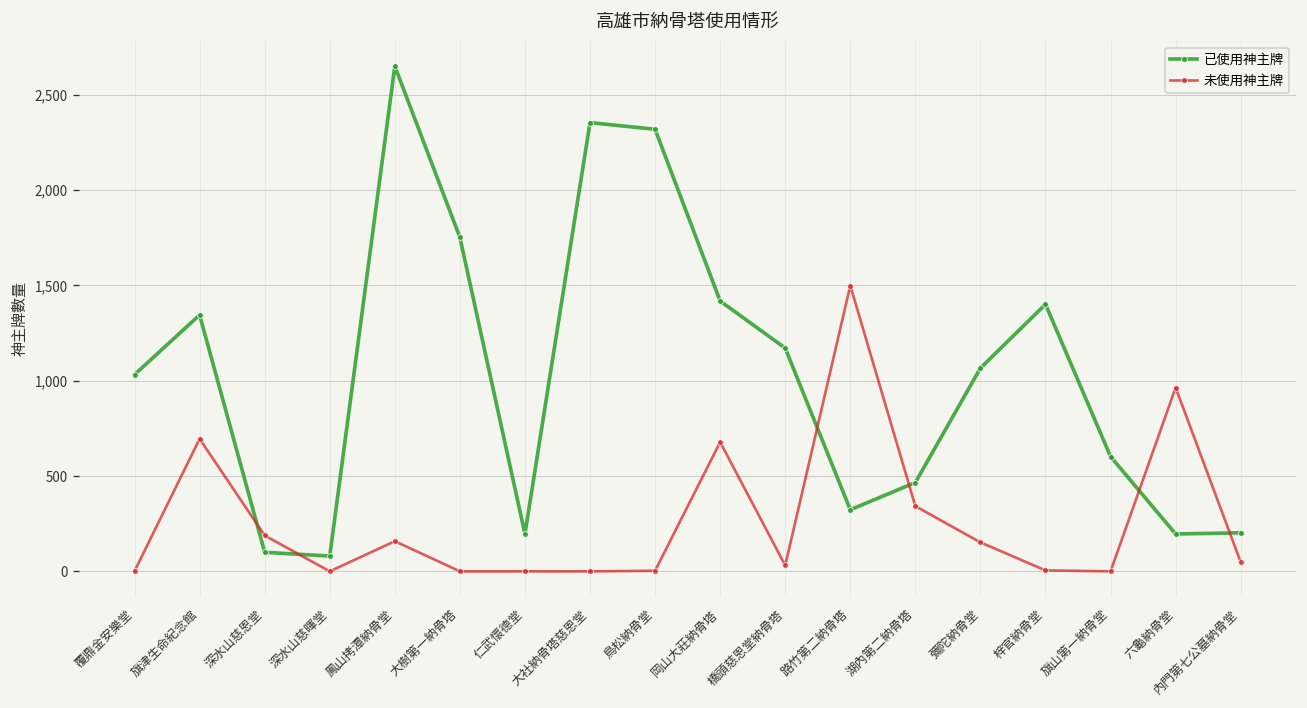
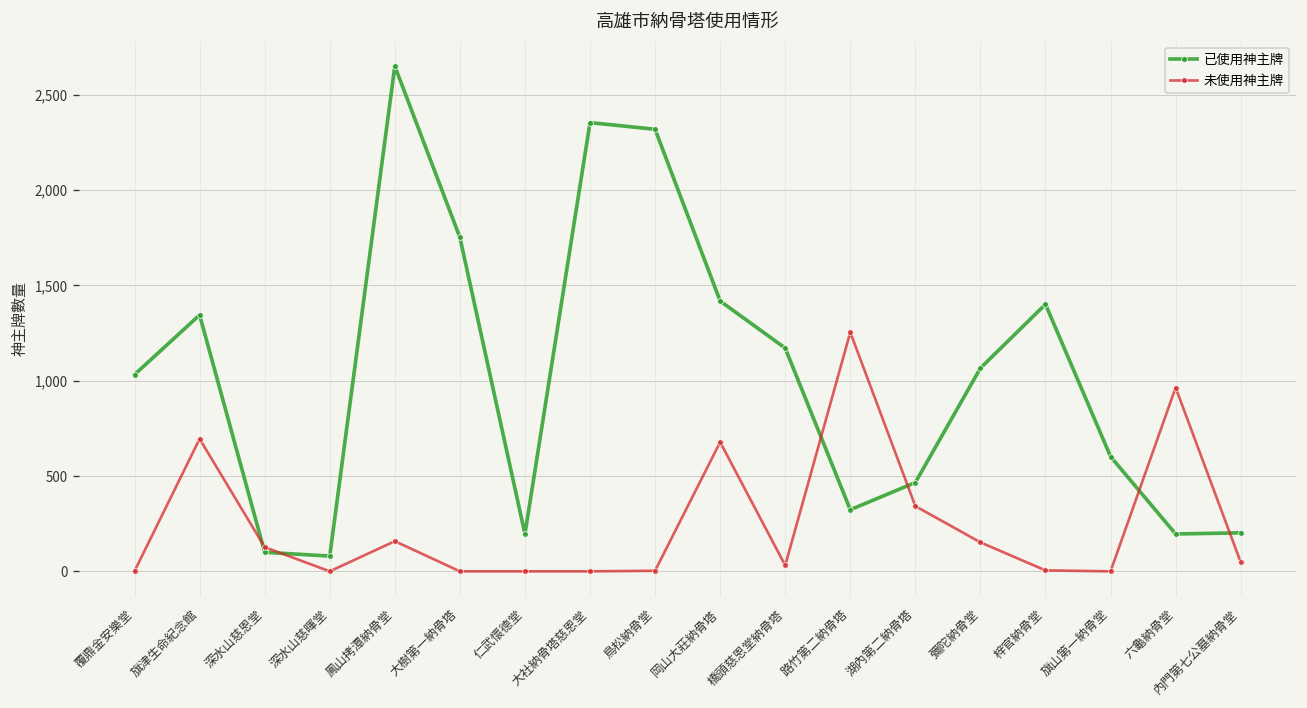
未使用神主牌, 深水山慈恩堂: 190 -> 130
未使用神主牌, 路竹第二納骨塔: 1,500 -> 1,250
